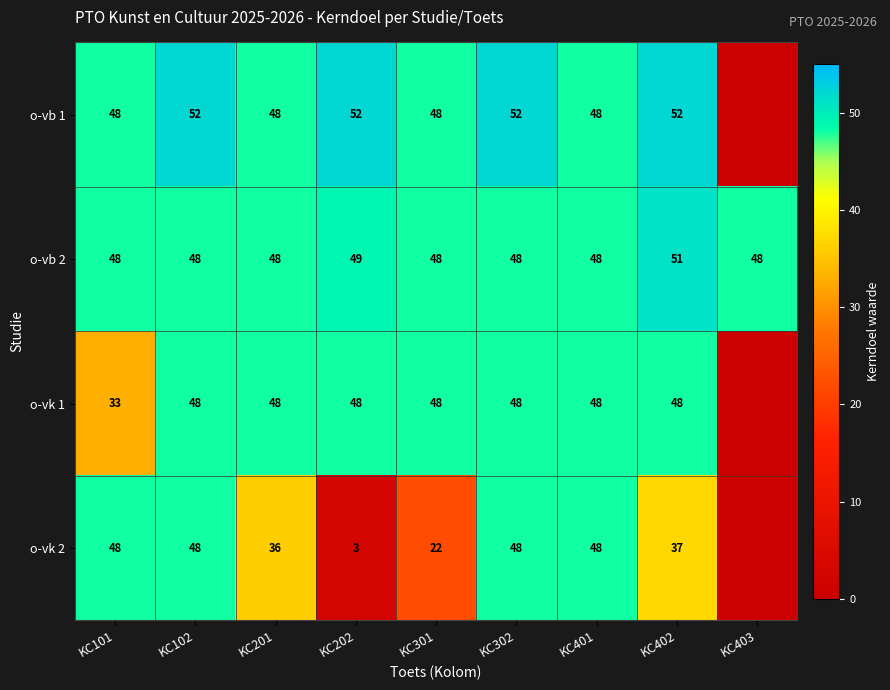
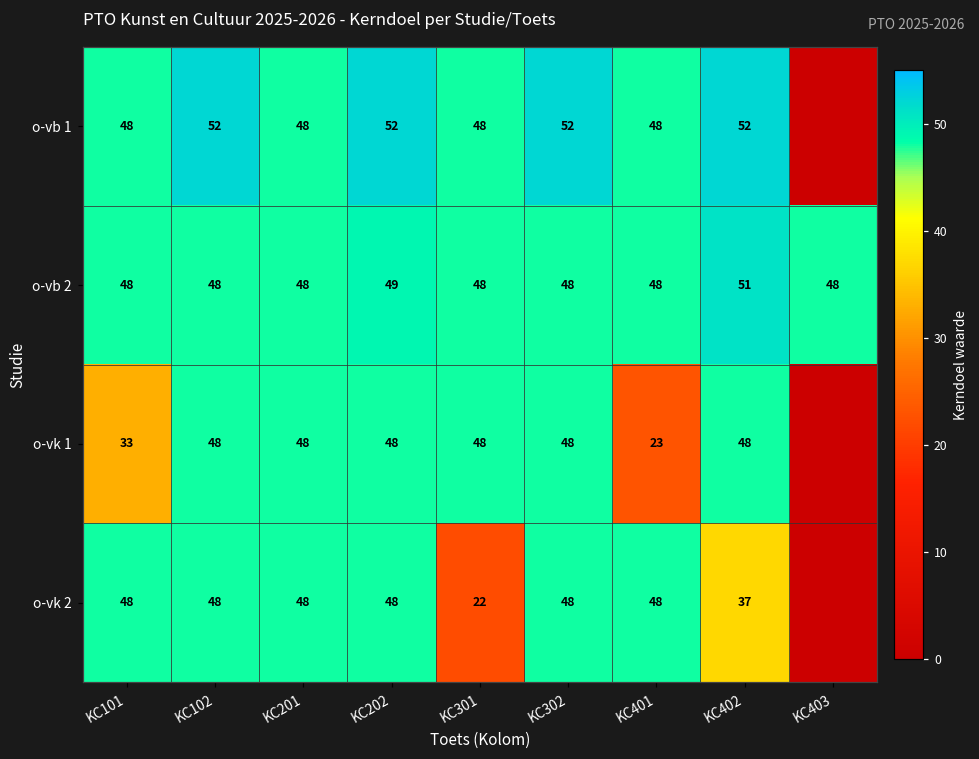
o-vk 1, KC401: 48 -> 23
o-vk 2, KC201: 36 -> 48
o-vk 2, KC202: 3 -> 48
